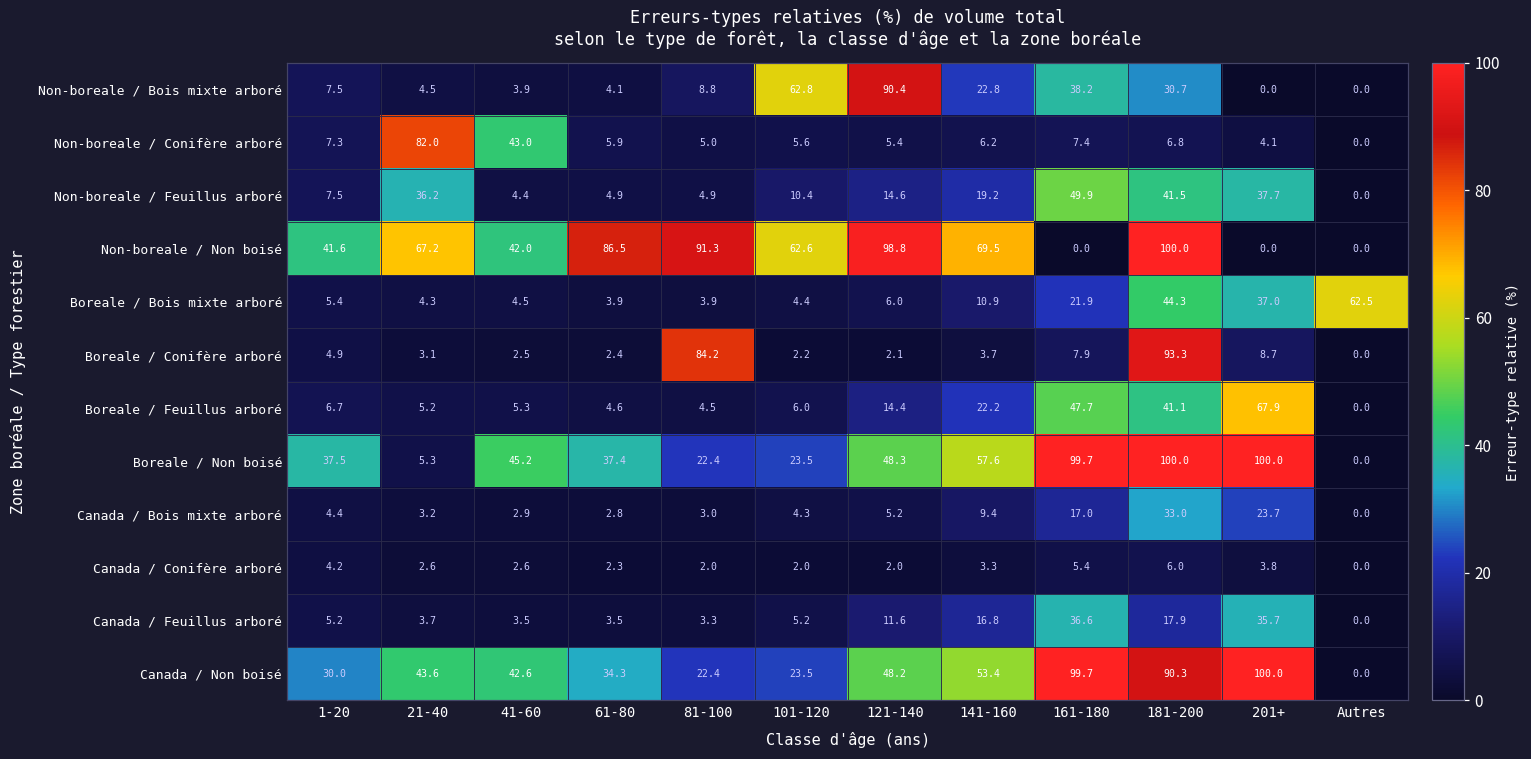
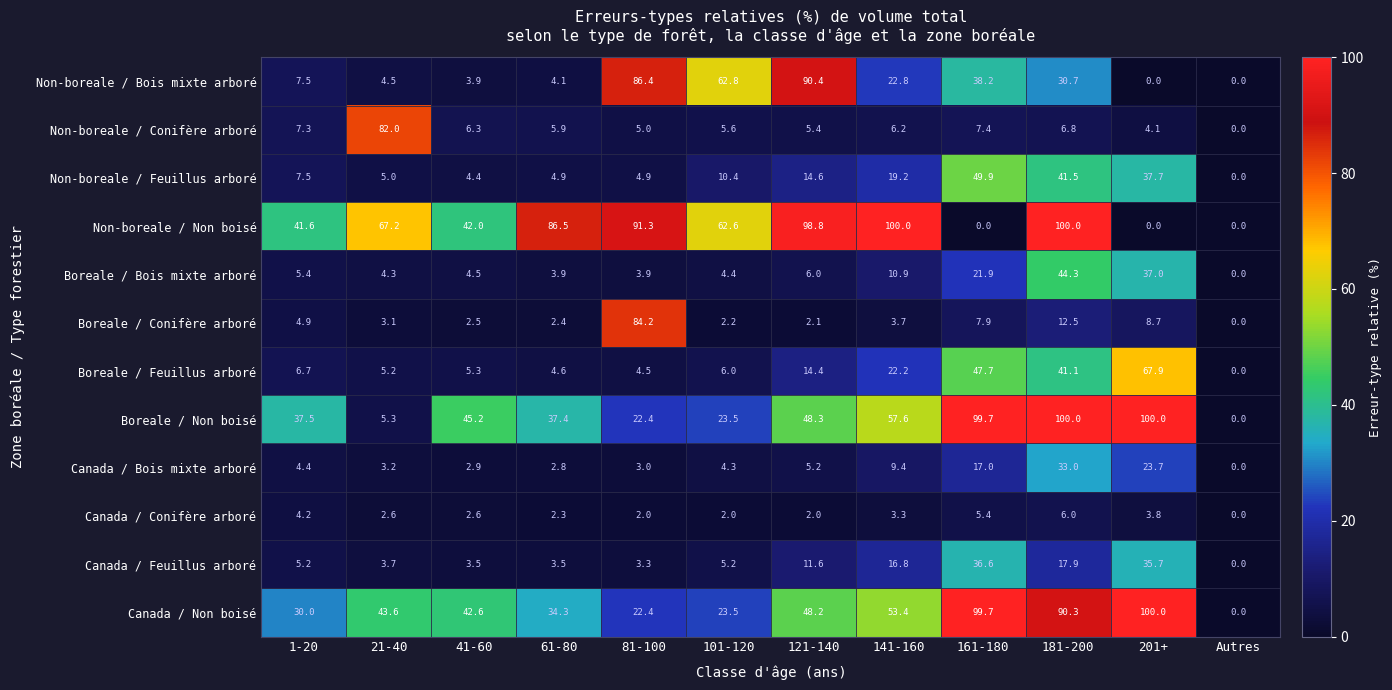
Non-boreale / Bois mixte arboré, 81-100: 8.8 -> 86.4
Non-boreale / Conifère arboré, 41-60: 43.0 -> 6.3
Non-boreale / Feuillus arboré, 21-40: 36.2 -> 5.0
Non-boreale / Non boisé, 141-160: 69.5 -> 100.0
Boreale / Bois mixte arboré, Autres: 62.5 -> 0.0
Boreale / Conifère arboré, 181-200: 93.3 -> 12.5
